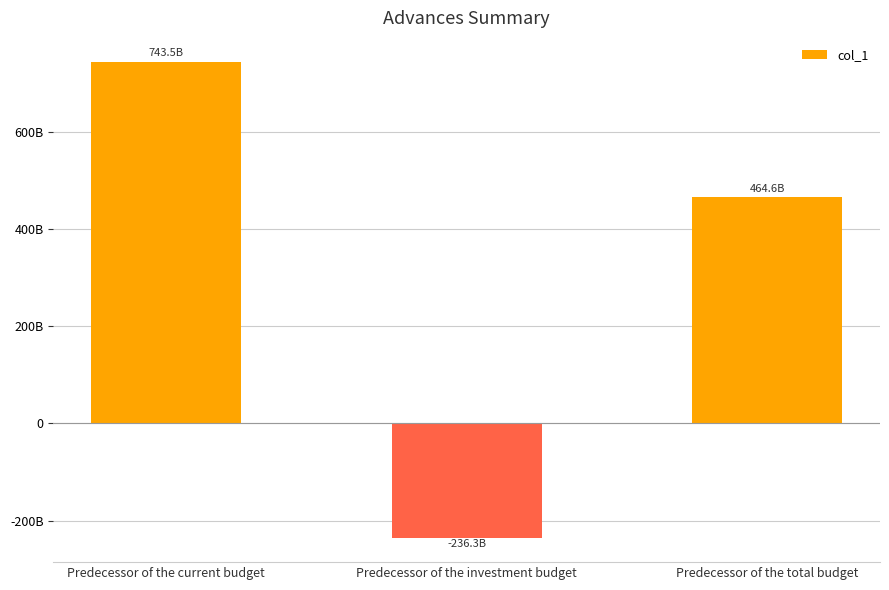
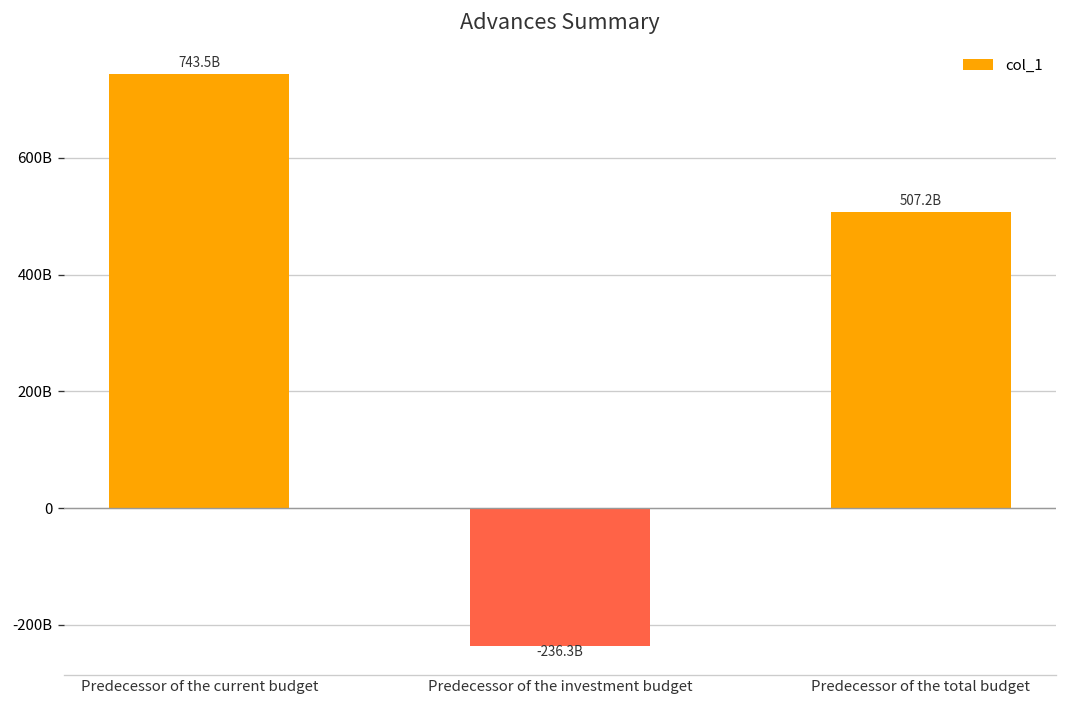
Predecessor of the total budget: 464.6B -> 507.2B
